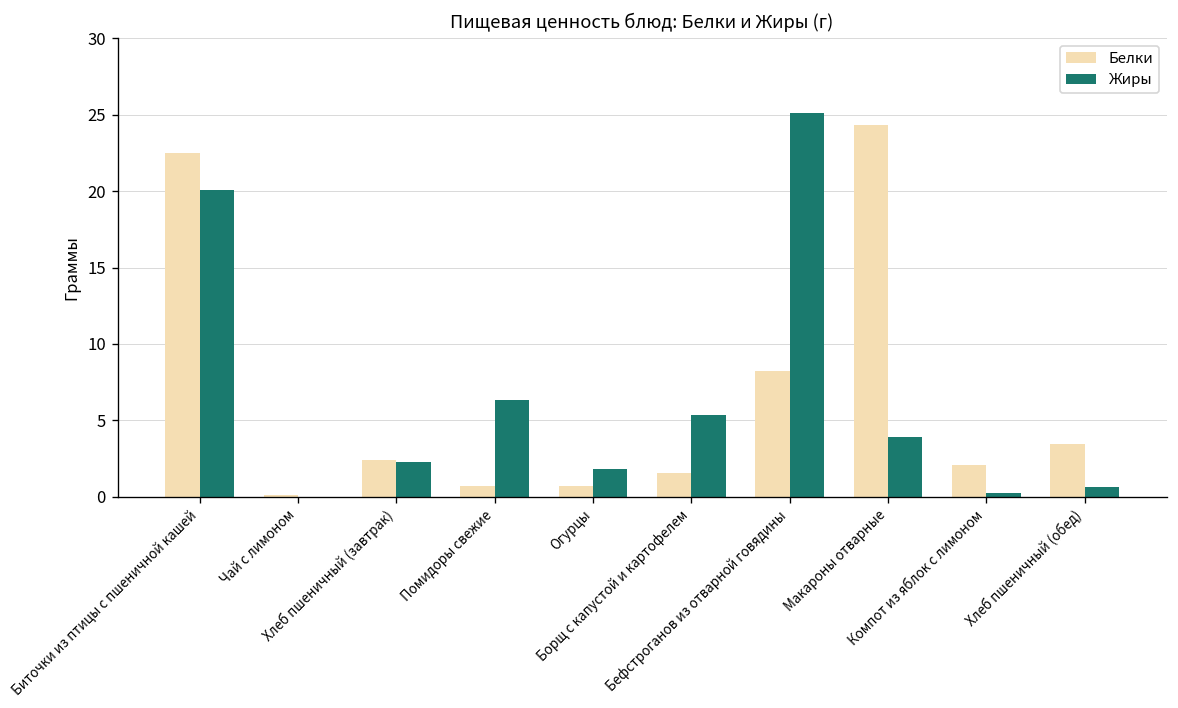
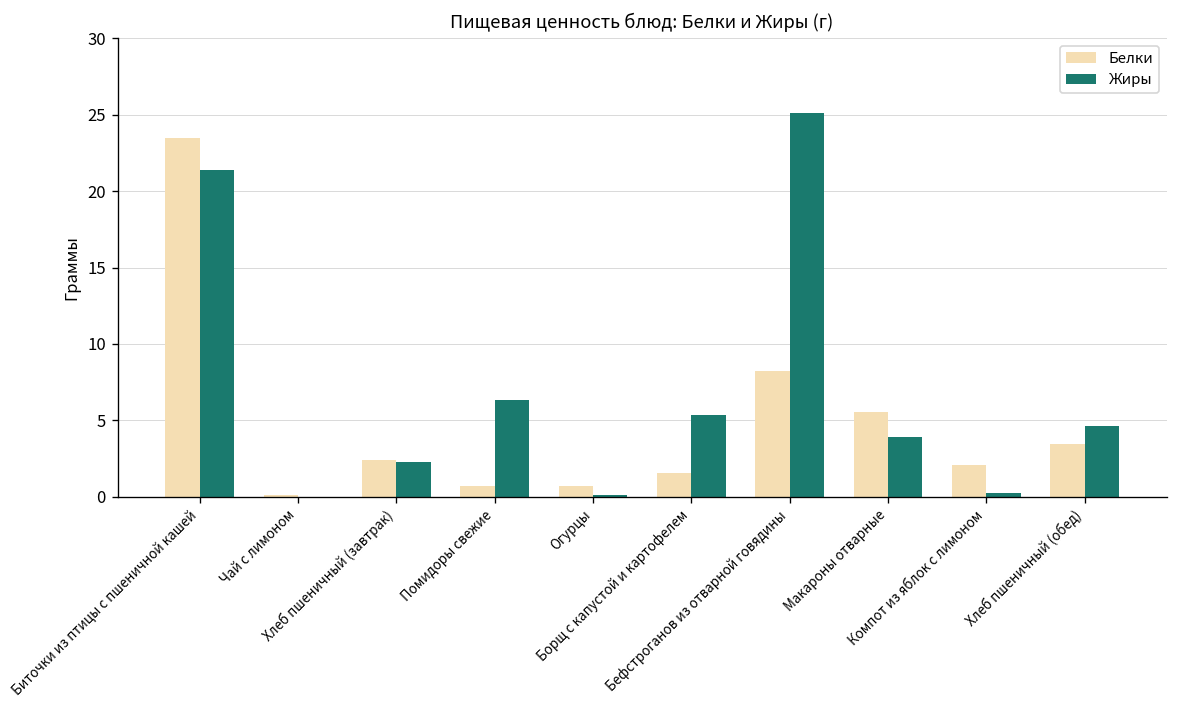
Белки, Биточки из птицы с пшеничной кашей: 22.5 -> 23.5
Жиры, Биточки из птицы с пшеничной кашей: 20.1 -> 21.4
Жиры, Огурцы: 1.8 -> 0.1
Белки, Макароны отварные: 24.4 -> 5.5
Жиры, Хлеб пшеничный (обед): 0.7 -> 4.6
